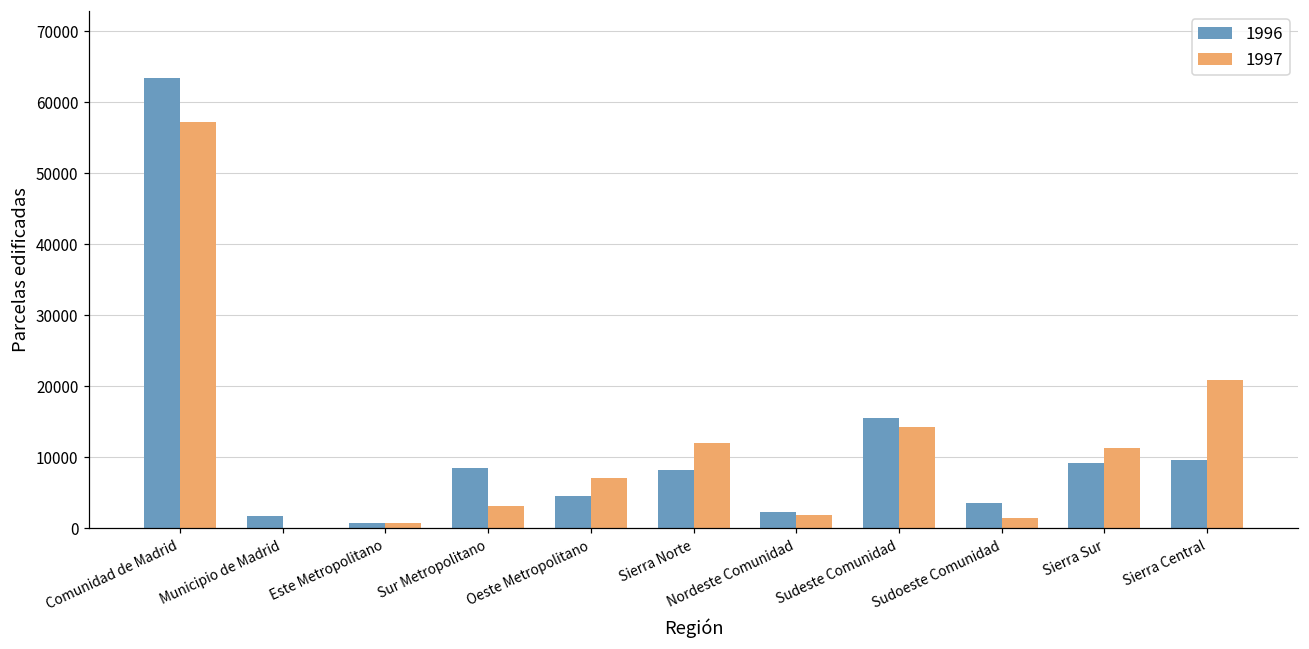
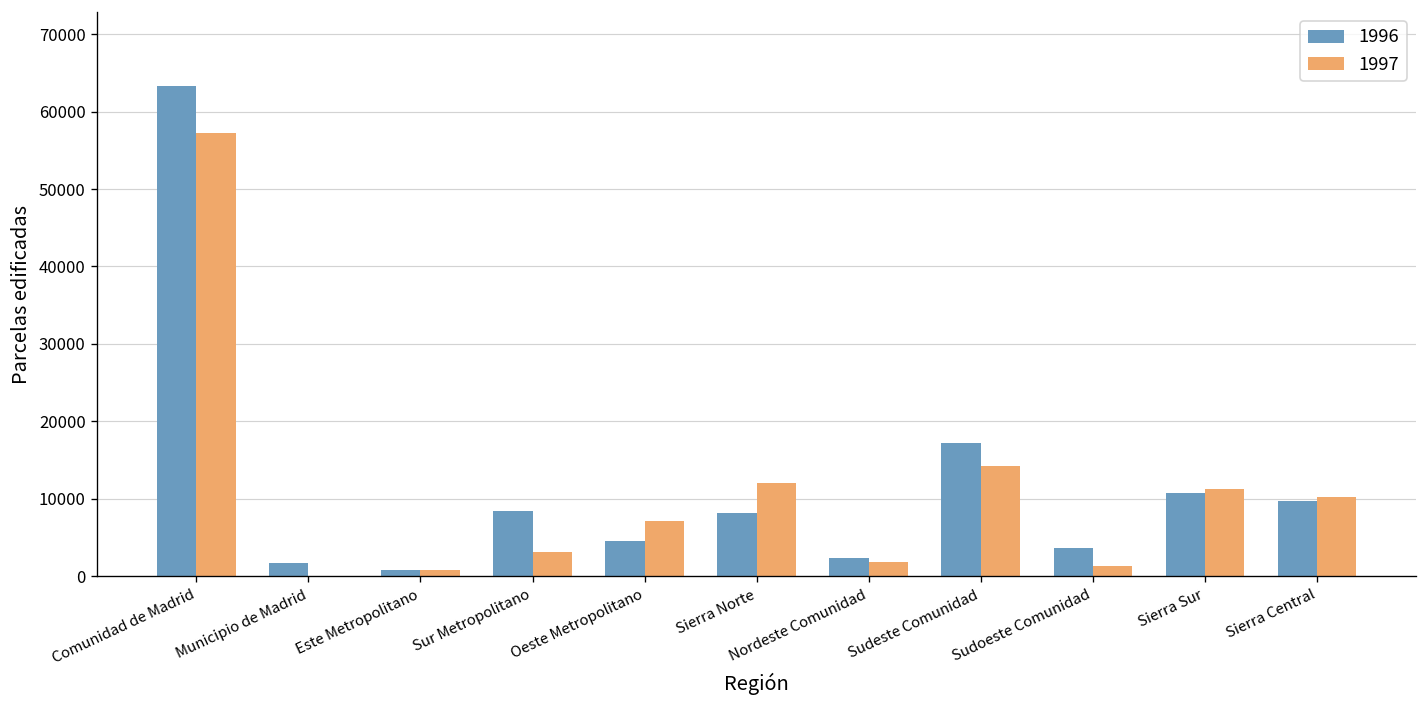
1996, Sudeste Comunidad: 15000 -> 17000
1996, Sierra Sur: 9000 -> 11000
1997, Sierra Central: 21000 -> 10000
